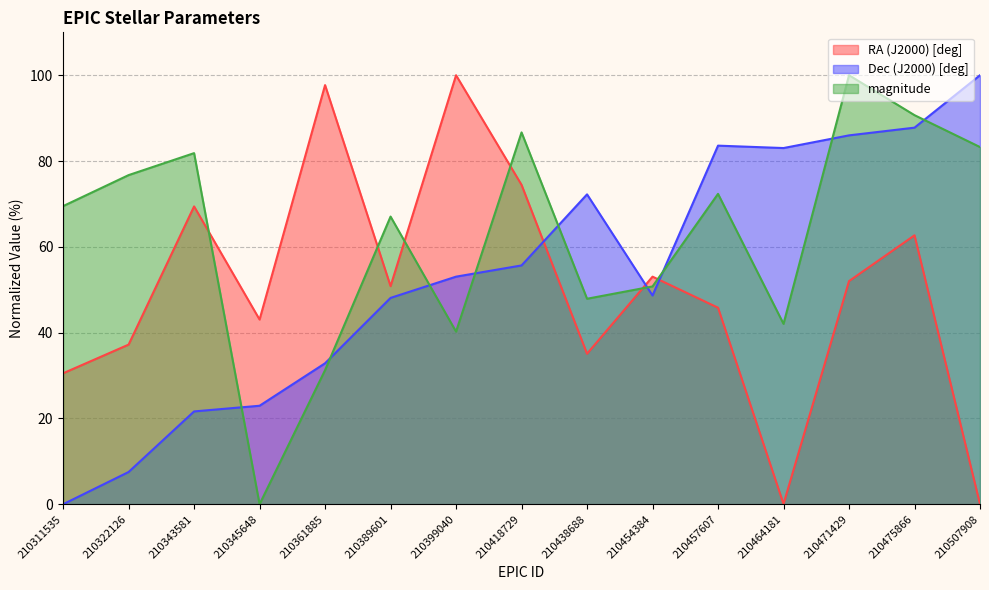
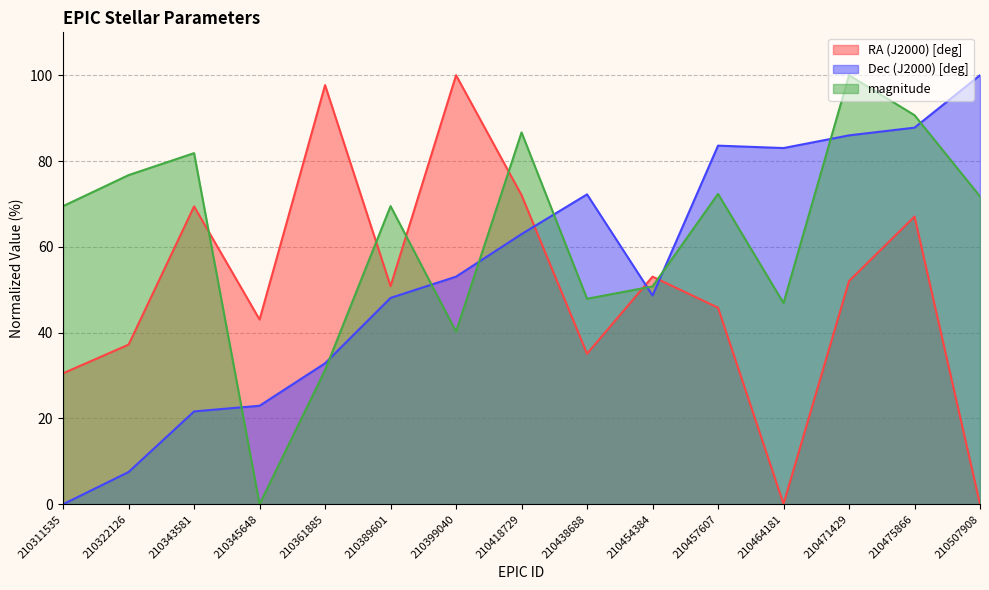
magnitude, 210389601: 67 -> 69
RA (J2000) [deg], 210418729: 74 -> 72
Dec (J2000) [deg], 210418729: 56 -> 63
magnitude, 210464181: 42 -> 47
RA (J2000) [deg], 210475866: 63 -> 67
magnitude, 210507908: 83 -> 72
